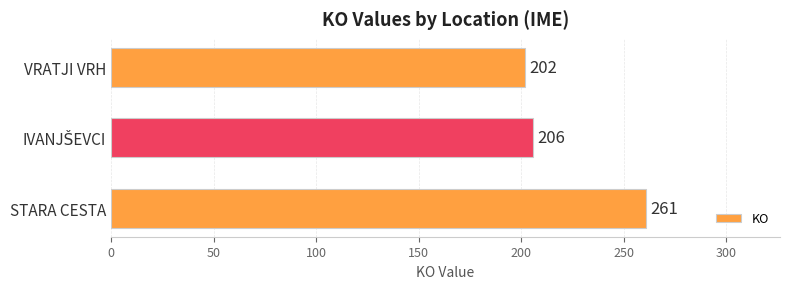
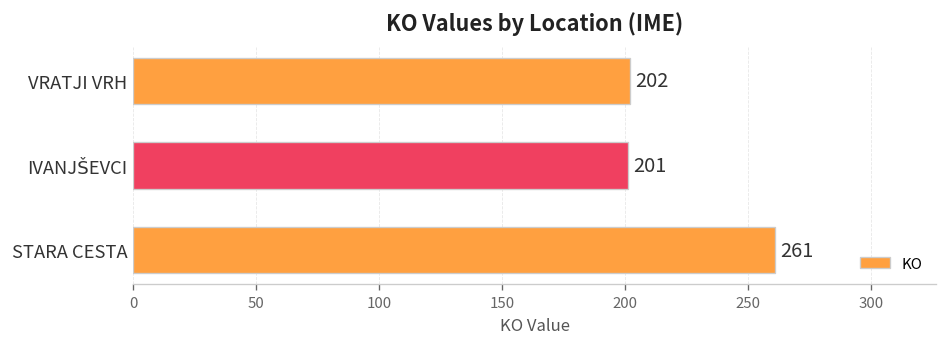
IVANJŠEVCI: 206 -> 201
